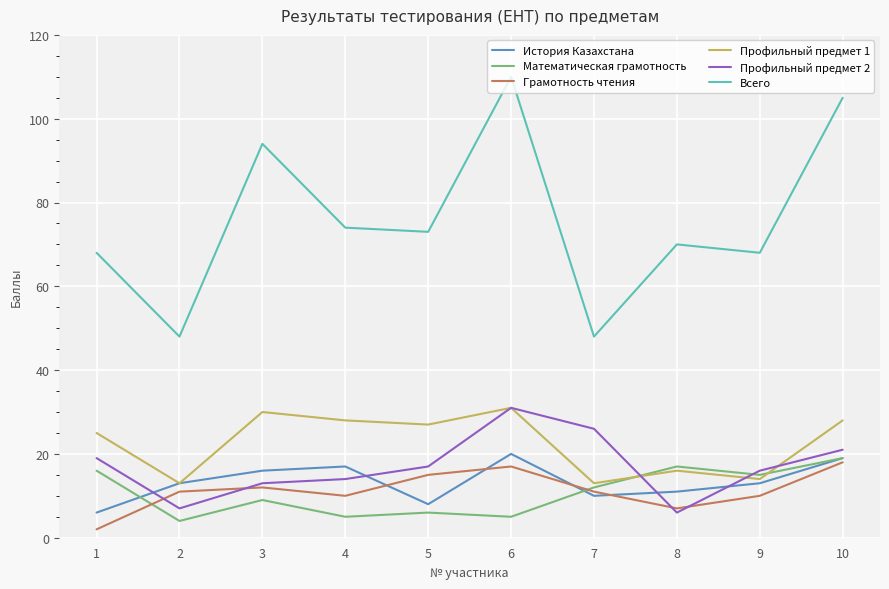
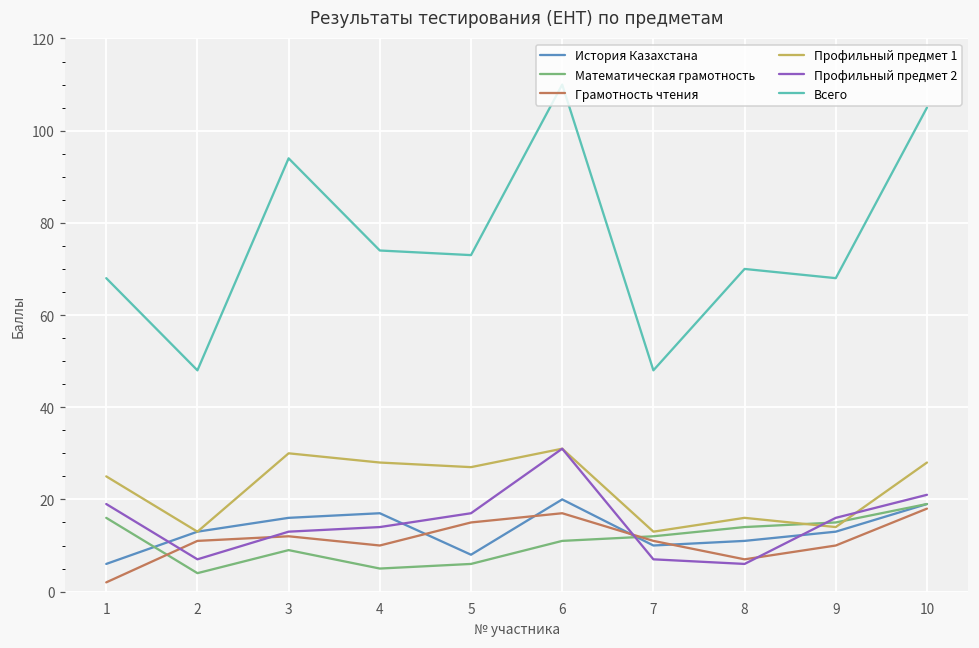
Математическая грамотность, 6: 5 -> 11
Профильный предмет 2, 7: 26 -> 7
Математическая грамотность, 8: 17 -> 14
